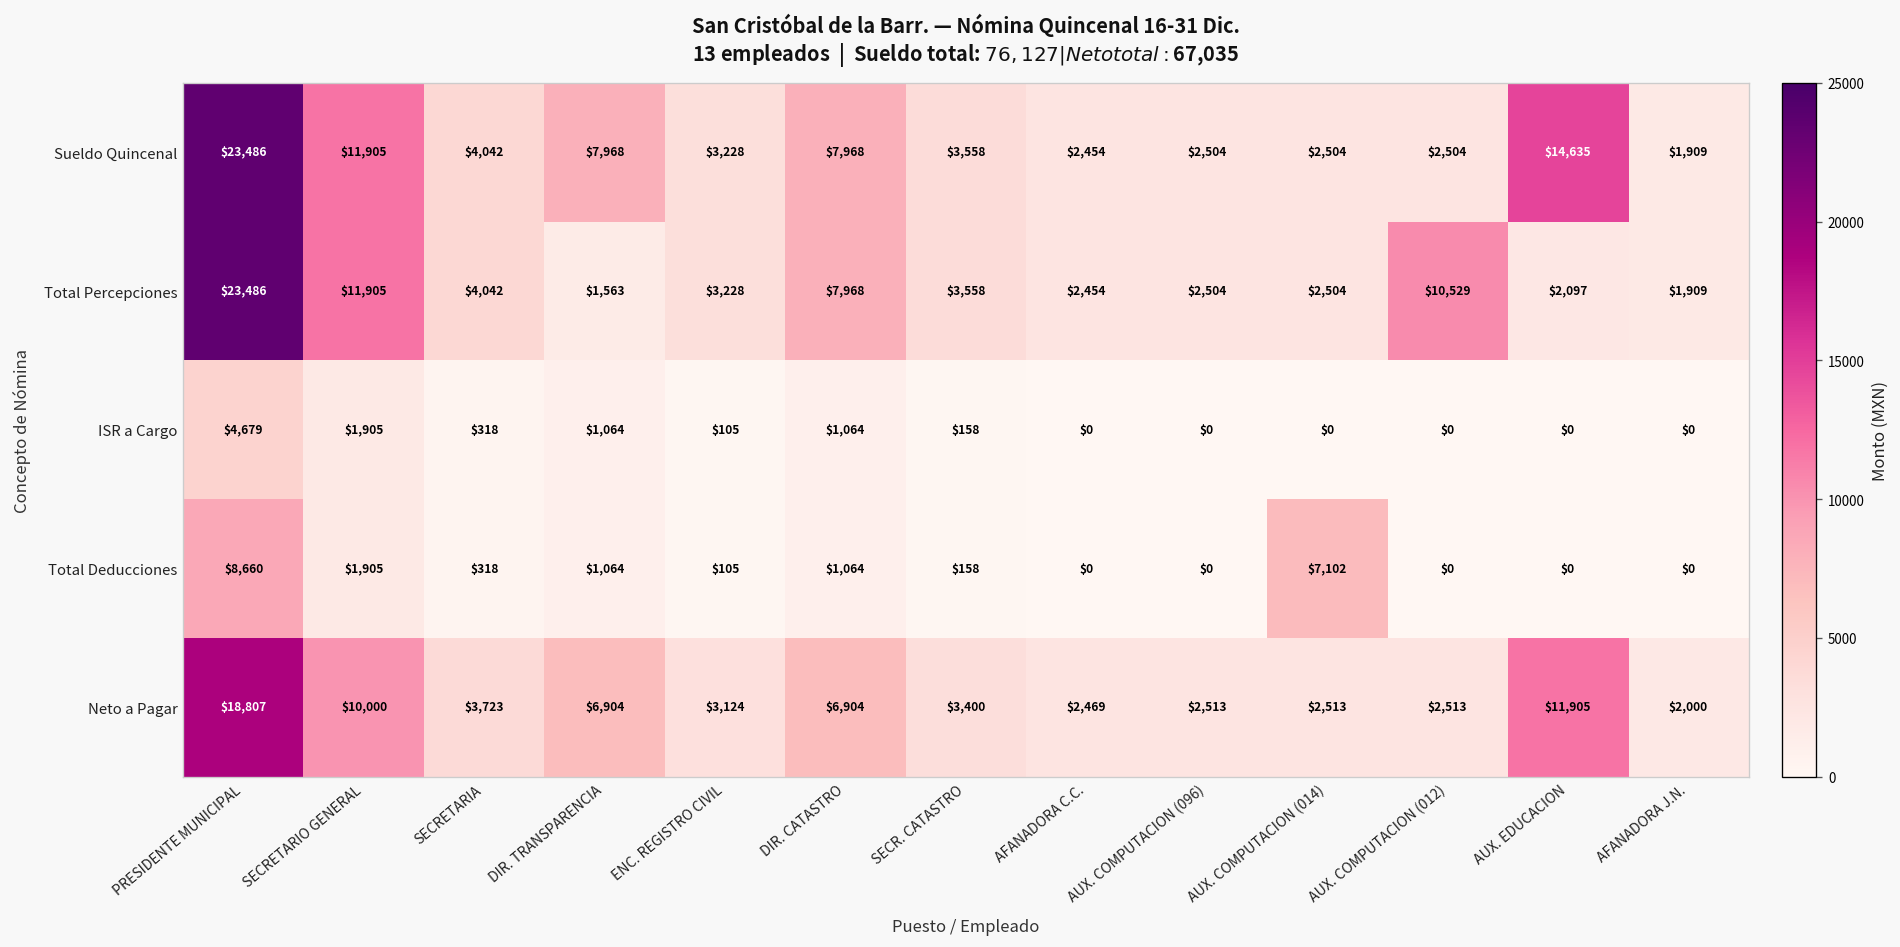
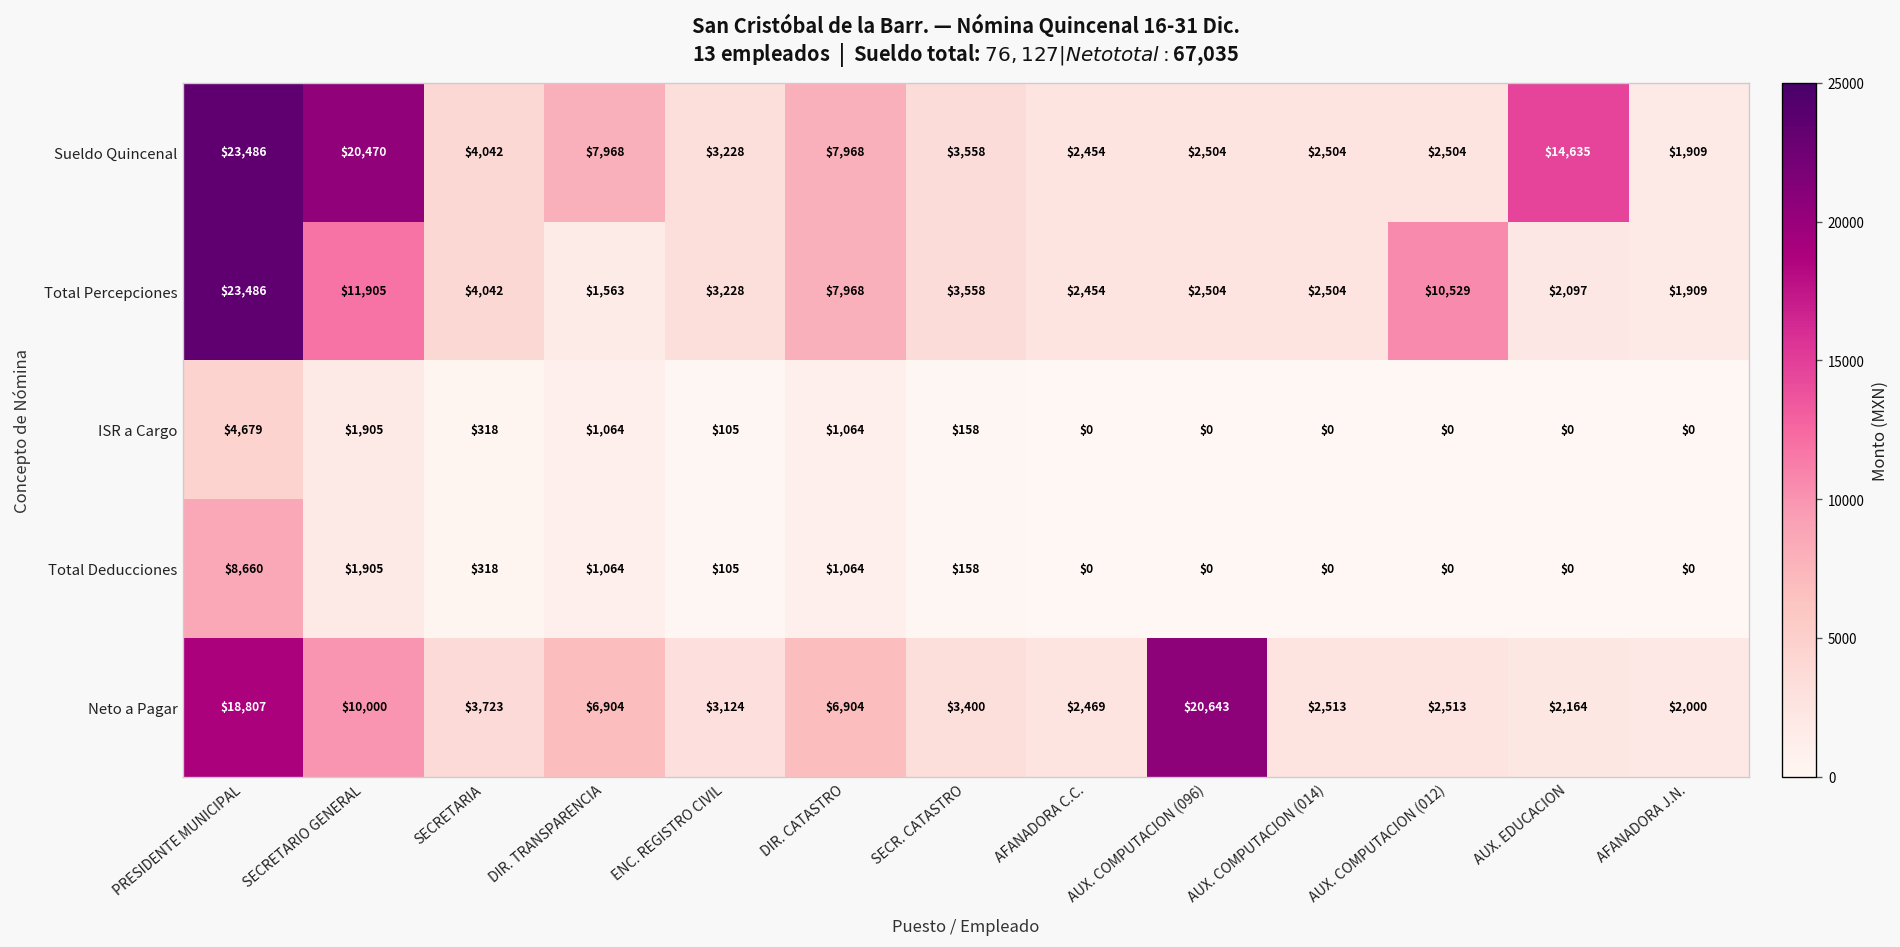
Sueldo Quincenal, SECRETARIO GENERAL: $11,905 -> $20,470
Total Deducciones, AUX. COMPUTACION (014): $7,102 -> $0
Neto a Pagar, AUX. COMPUTACION (096): $2,513 -> $20,643
Neto a Pagar, AUX. EDUCACION: $11,905 -> $2,164
